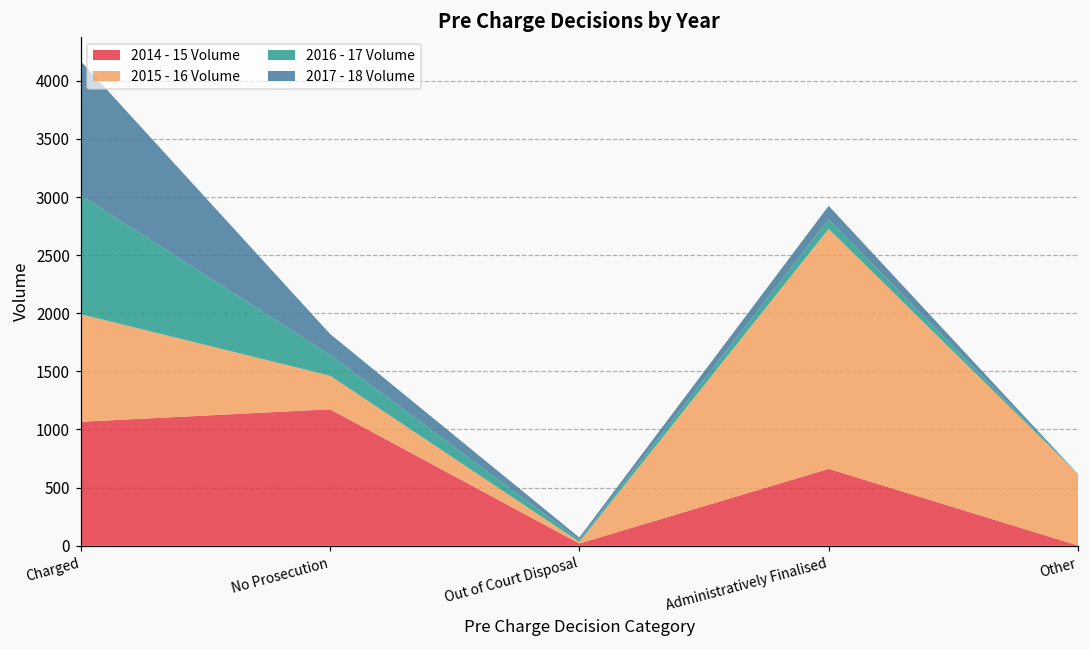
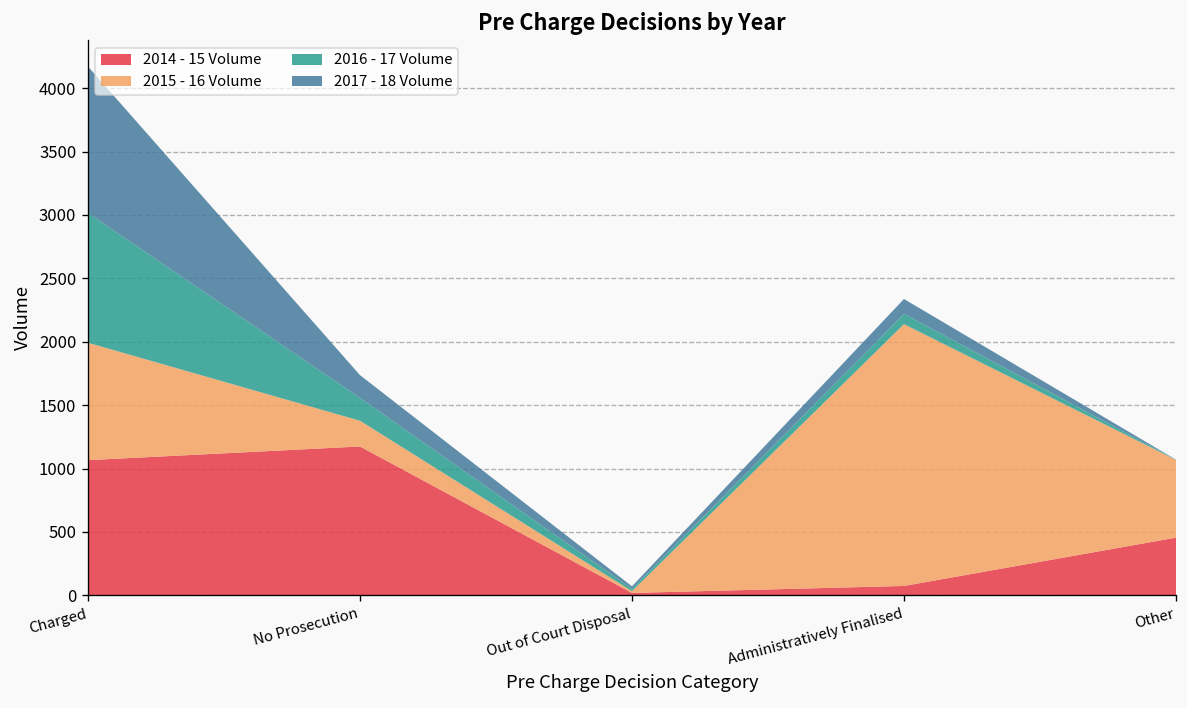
2015 - 16 Volume, No Prosecution: 290 -> 200
2014 - 15 Volume, Administratively Finalised: 660 -> 70
2014 - 15 Volume, Other: 0 -> 460
